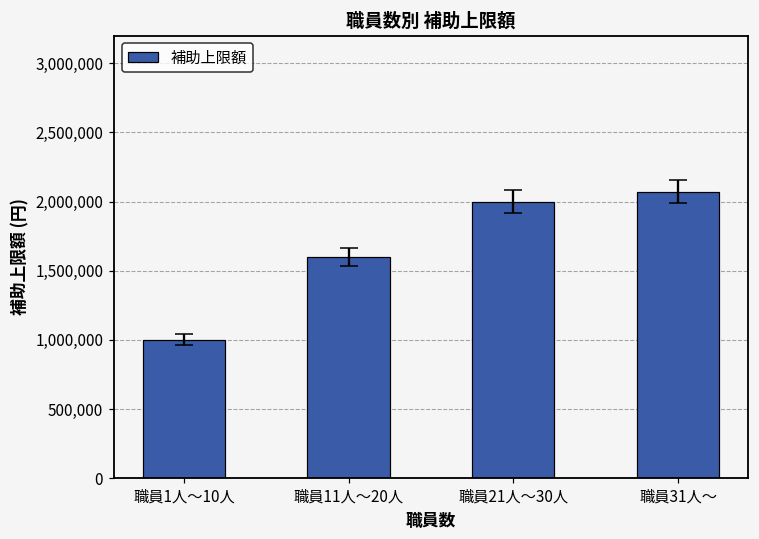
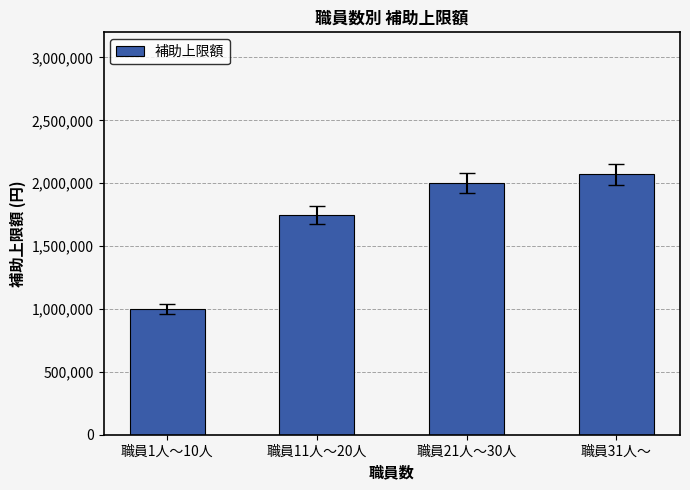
補助上限額, 職員11人～20人: 1,600,000 -> 1,750,000
